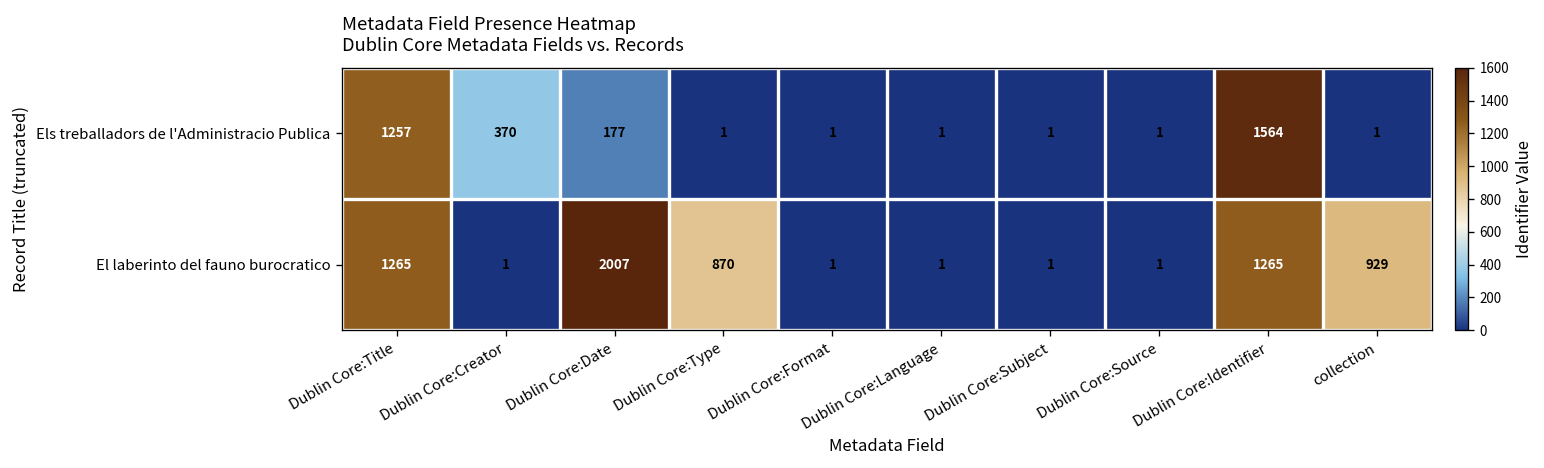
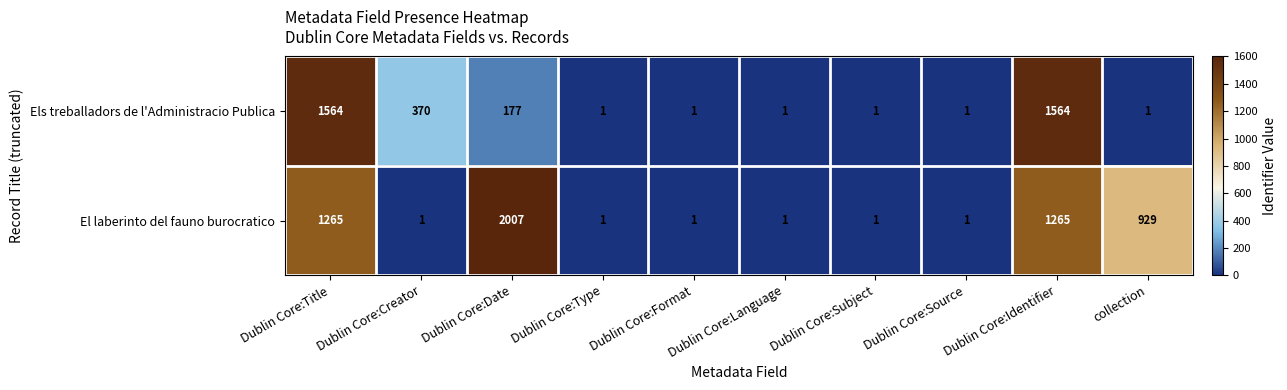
Els treballadors de l'Administracio Publica, Dublin Core:Title: 1257 -> 1564
El laberinto del fauno burocratico, Dublin Core:Type: 870 -> 1
